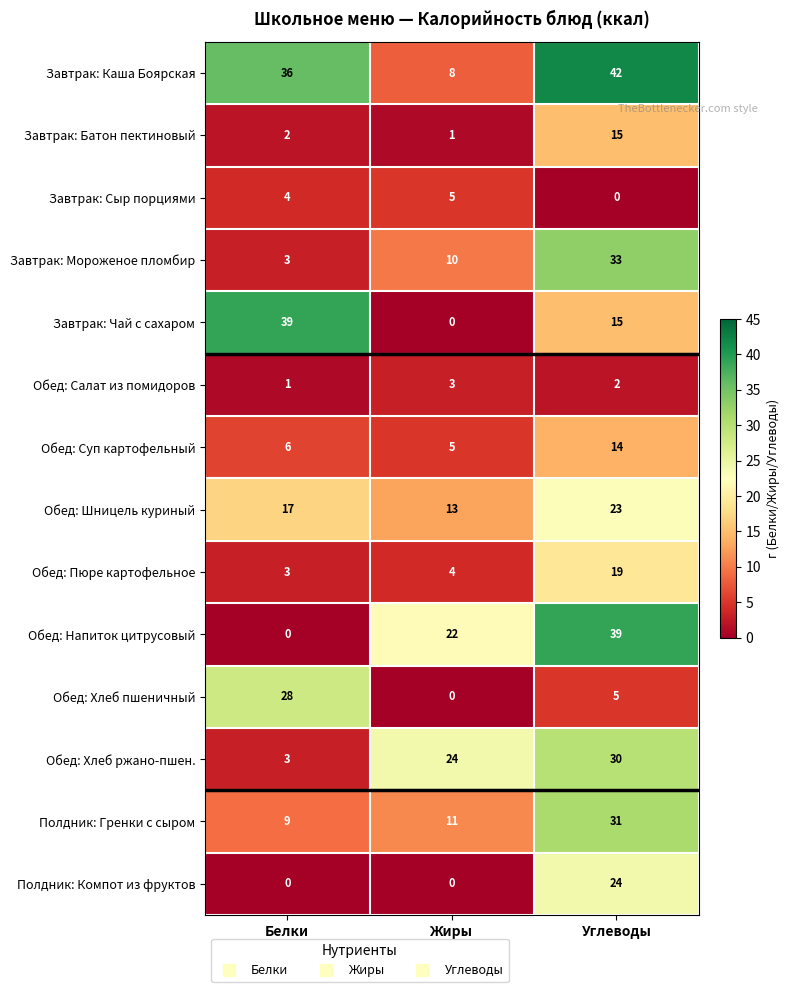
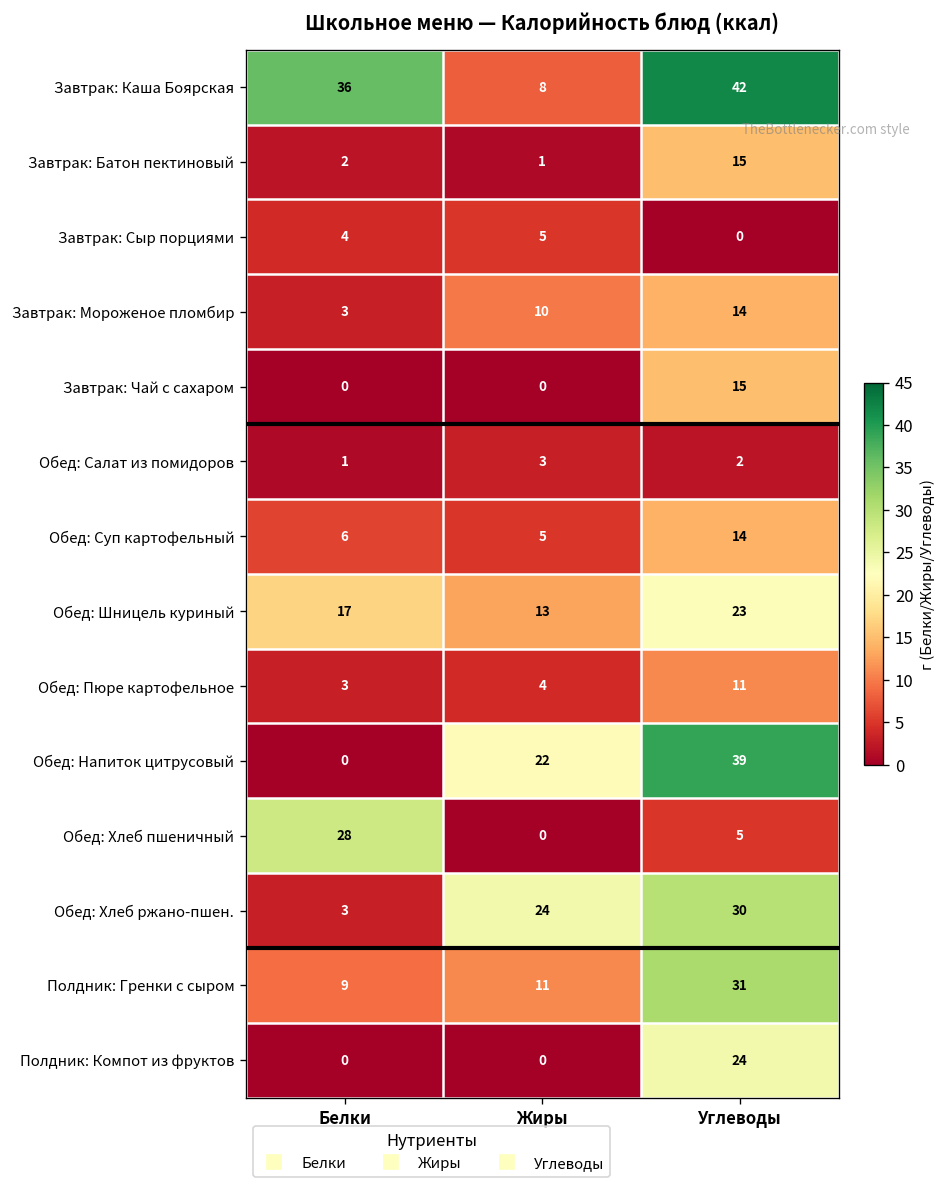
Завтрак: Мороженое пломбир, Углеводы: 33 -> 14
Завтрак: Чай с сахаром, Белки: 39 -> 0
Обед: Пюре картофельное, Углеводы: 19 -> 11
